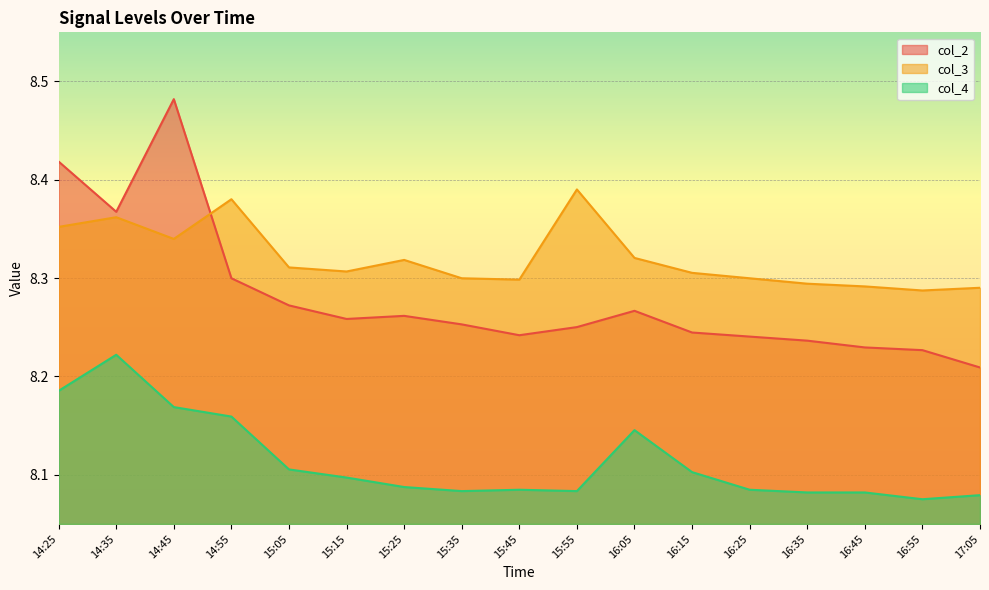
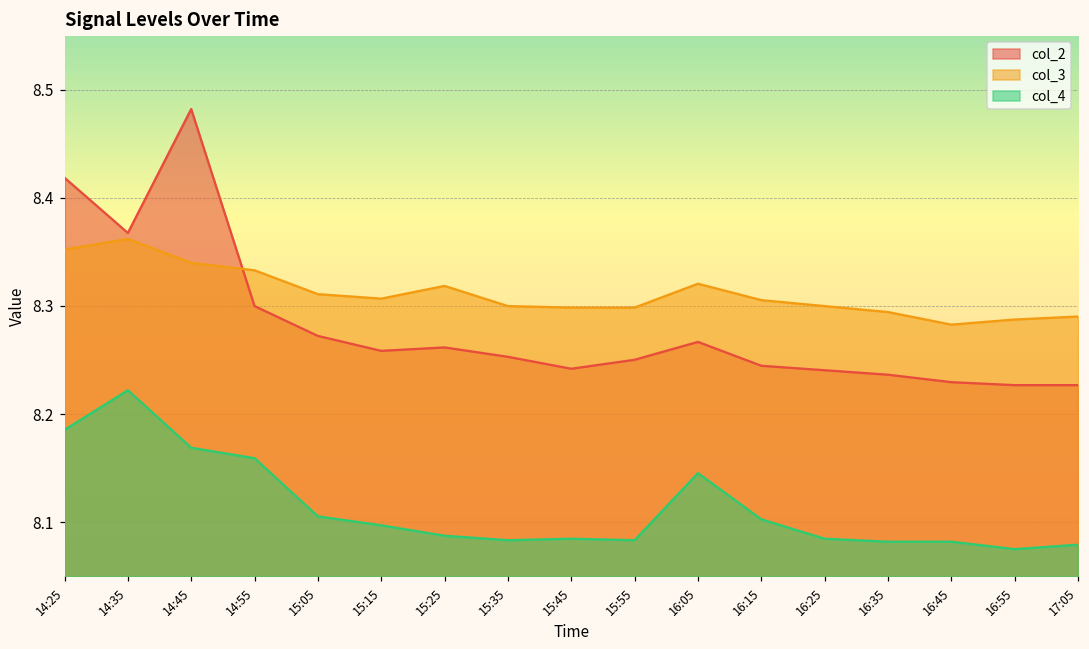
col_3, 14:55: 8.38 -> 8.33
col_3, 15:55: 8.39 -> 8.30
col_3, 16:45: 8.29 -> 8.28
col_2, 17:05: 8.21 -> 8.23
